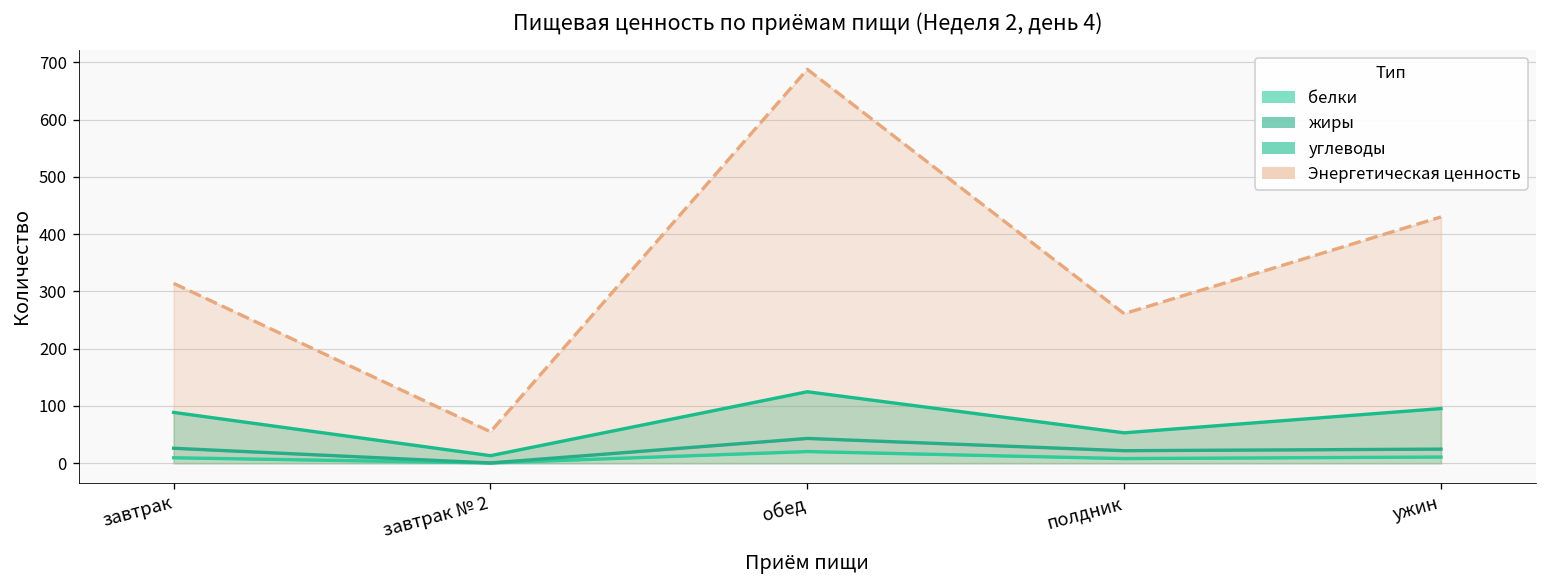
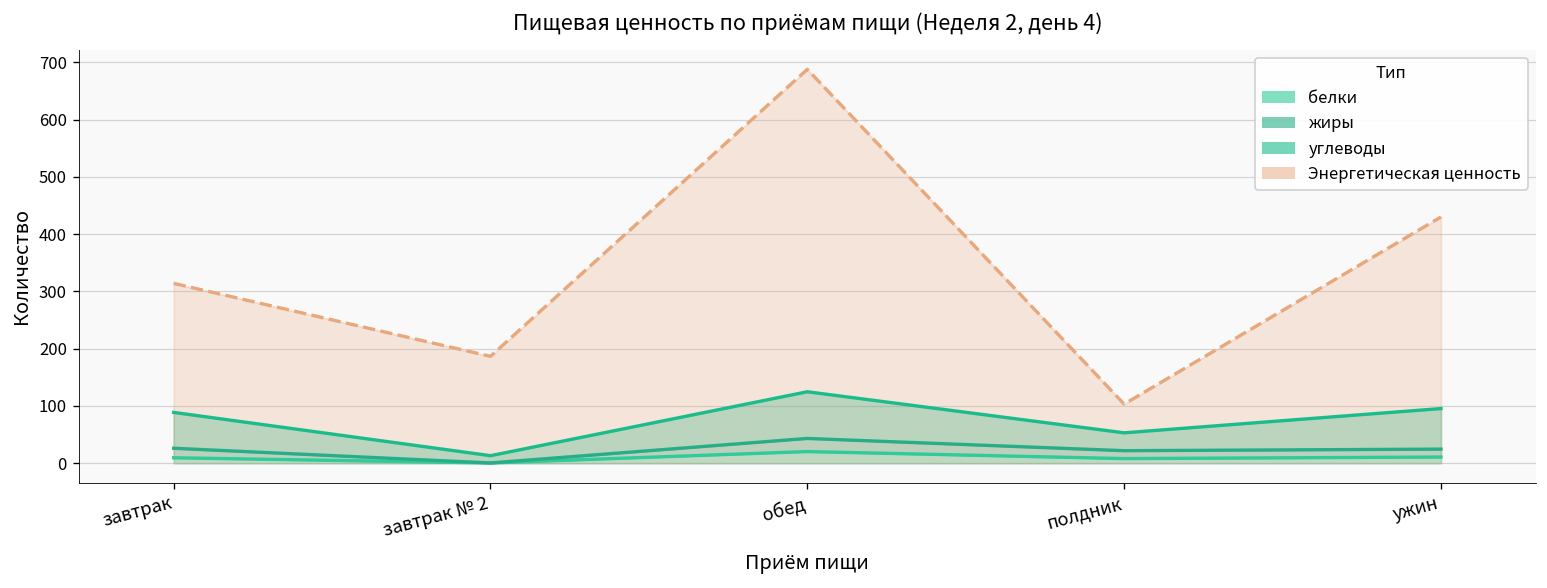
Энергетическая ценность, завтрак № 2: 60 -> 190
Энергетическая ценность, полдник: 260 -> 100
